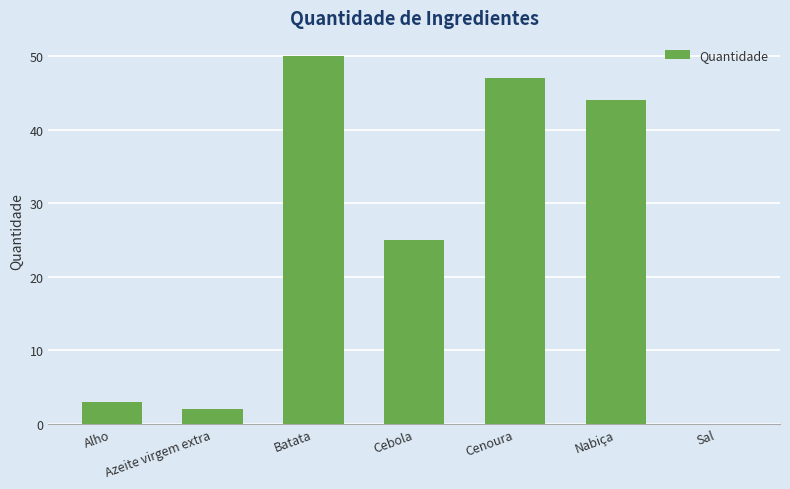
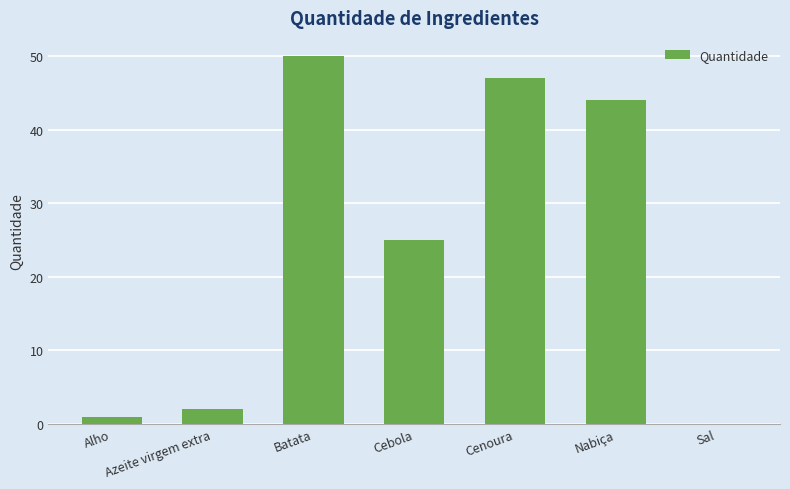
Alho: 3 -> 1
